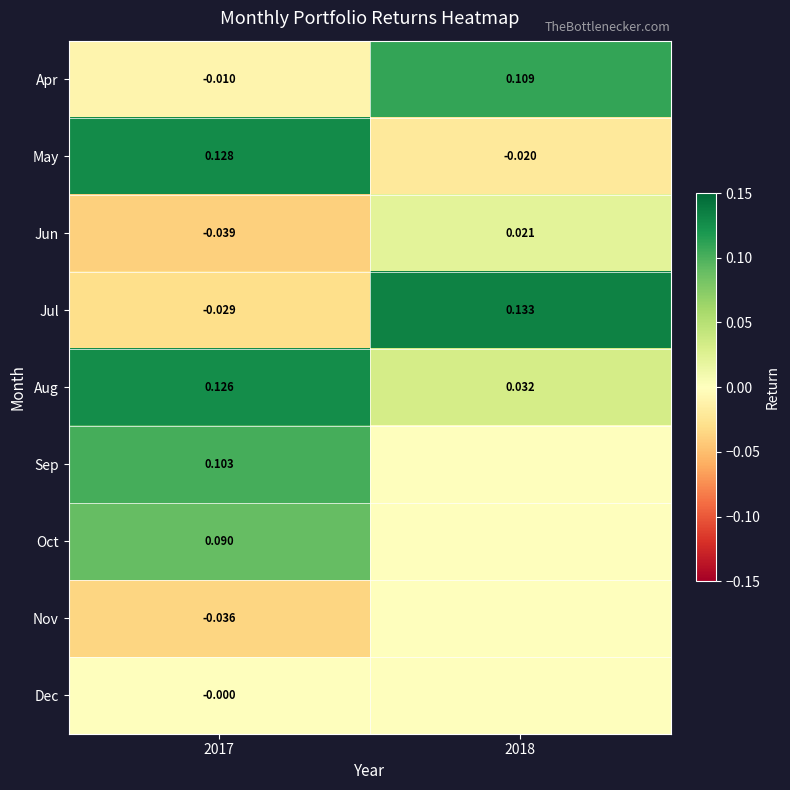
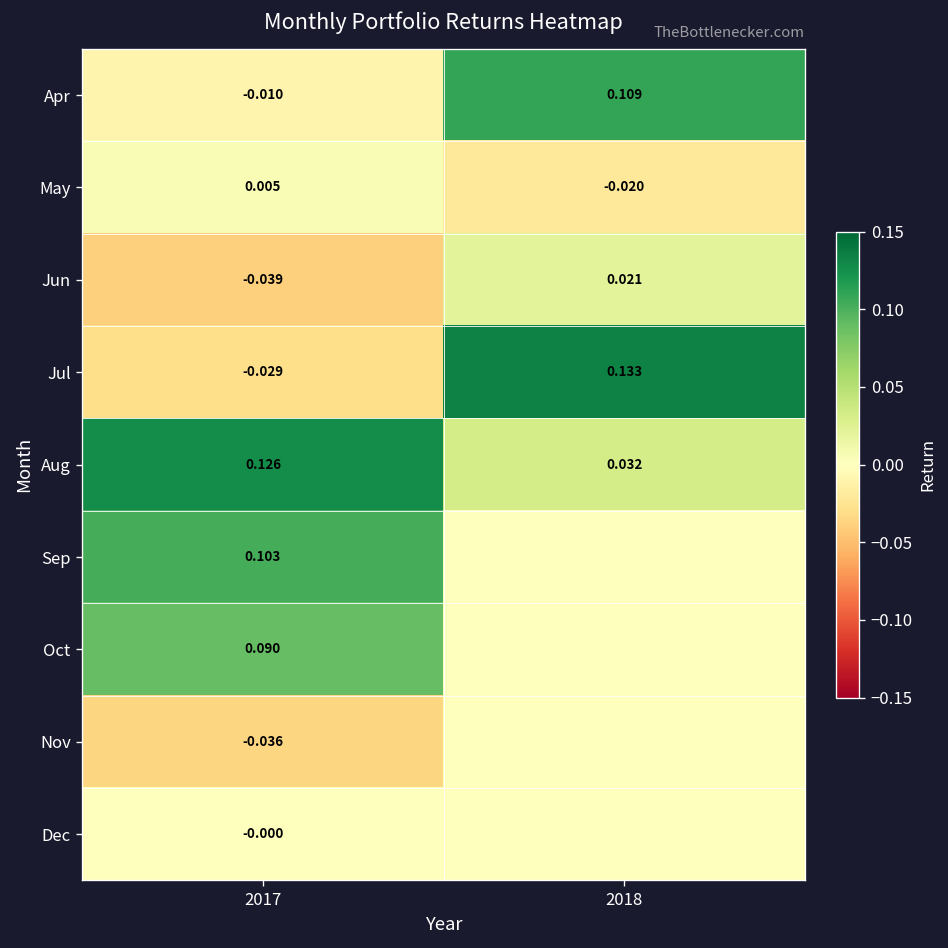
May, 2017: 0.128 -> 0.005
